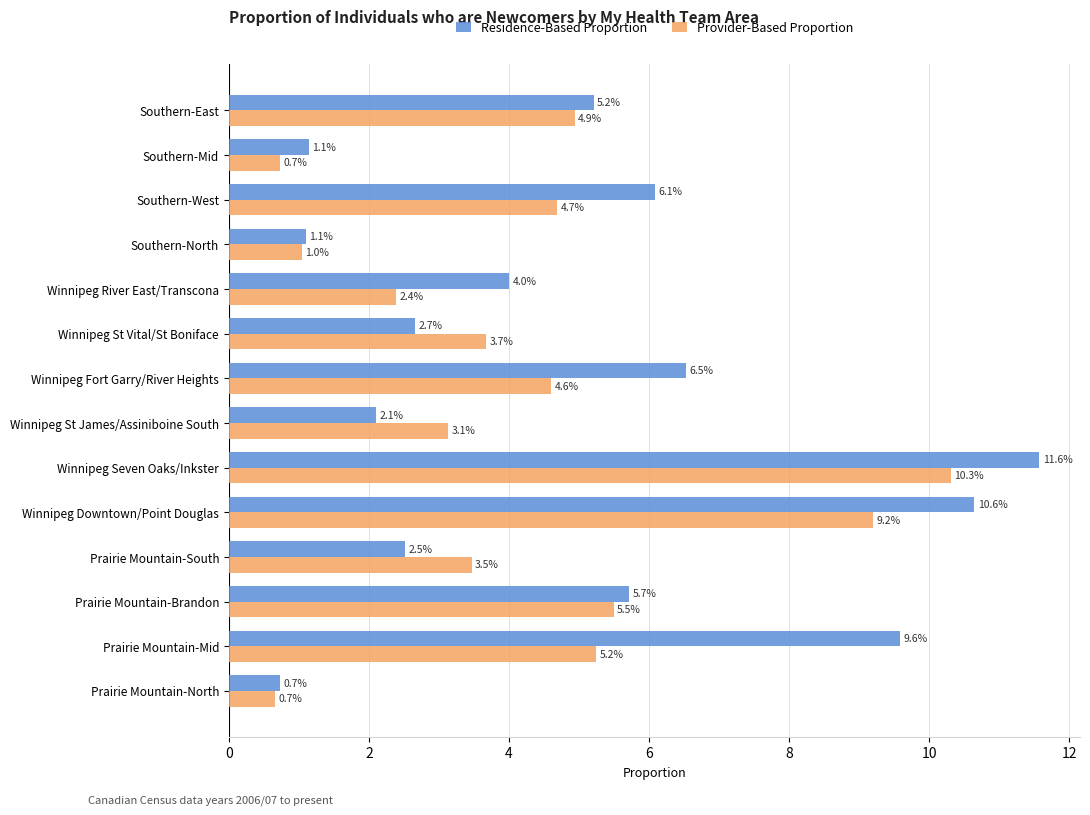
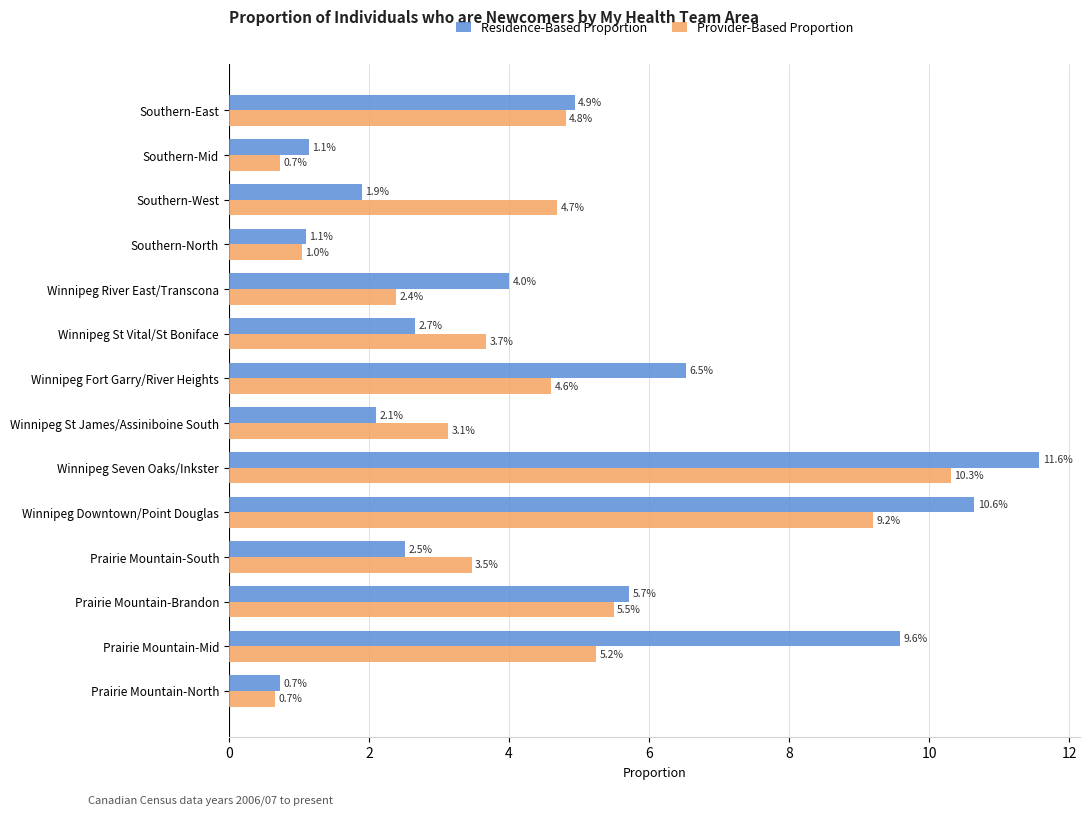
Residence-Based Proportion, Southern-East: 5.2% -> 4.9%
Provider-Based Proportion, Southern-East: 4.9% -> 4.8%
Residence-Based Proportion, Southern-West: 6.1% -> 1.9%
